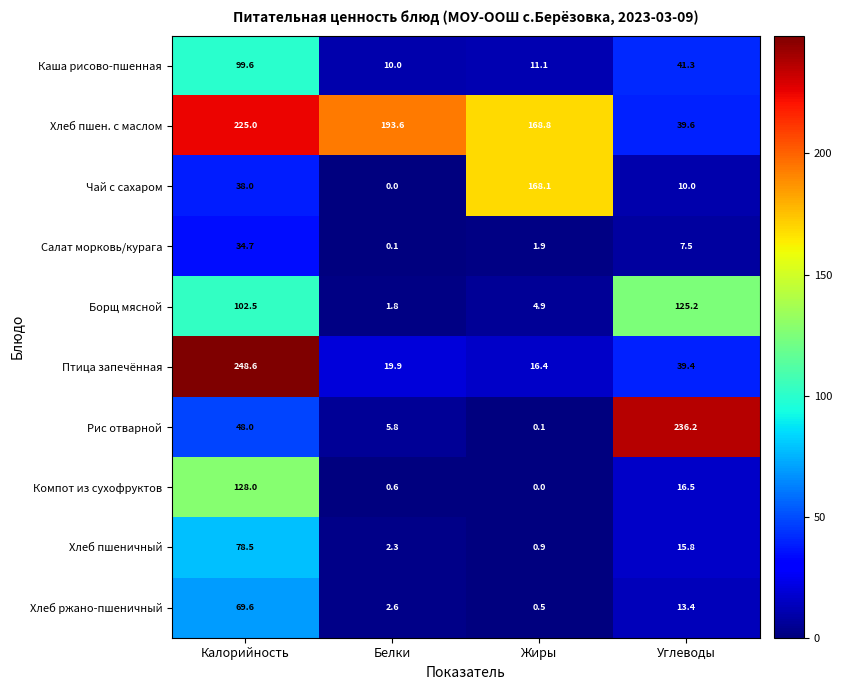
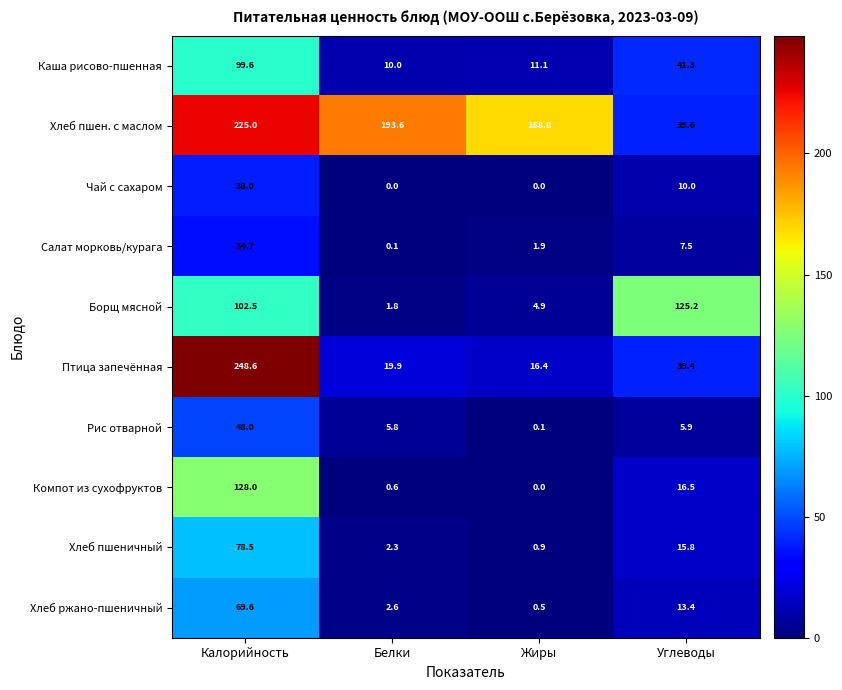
Чай с сахаром, Жиры: 168.1 -> 0.0
Рис отварной, Углеводы: 236.2 -> 5.9
